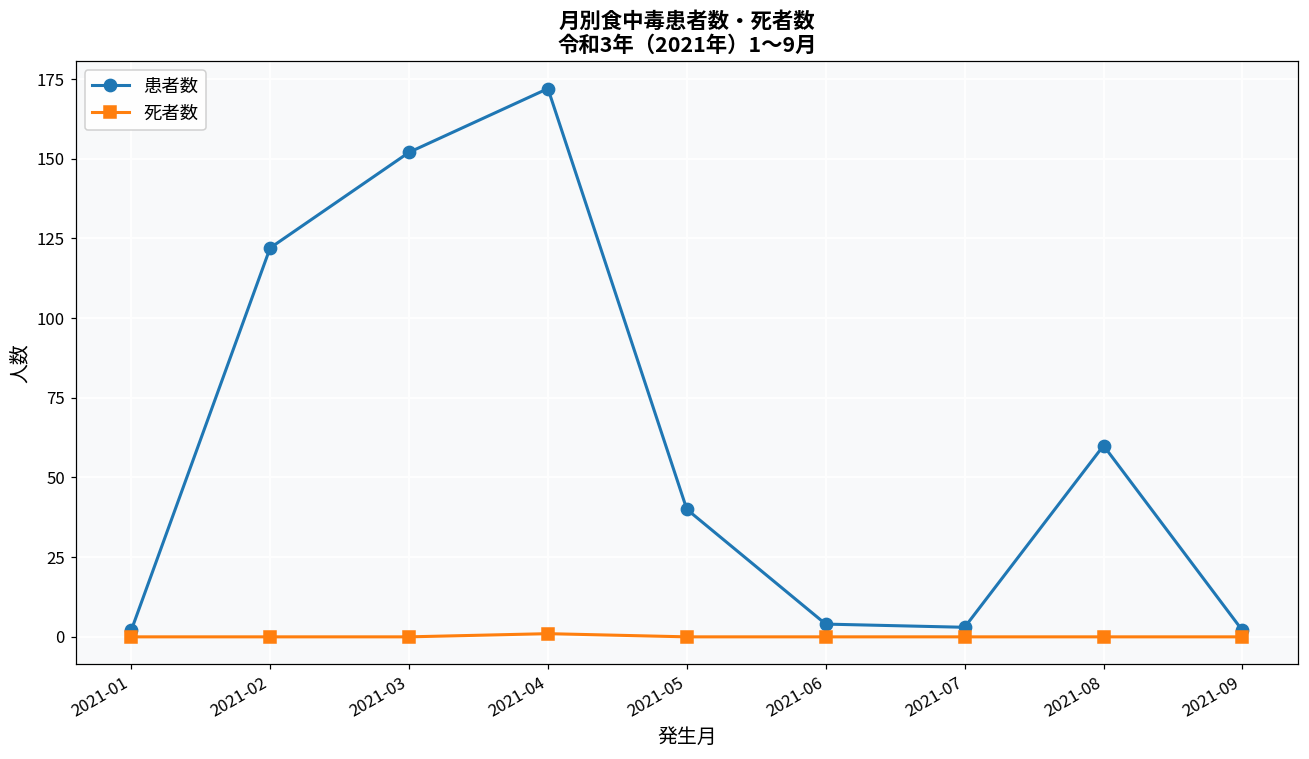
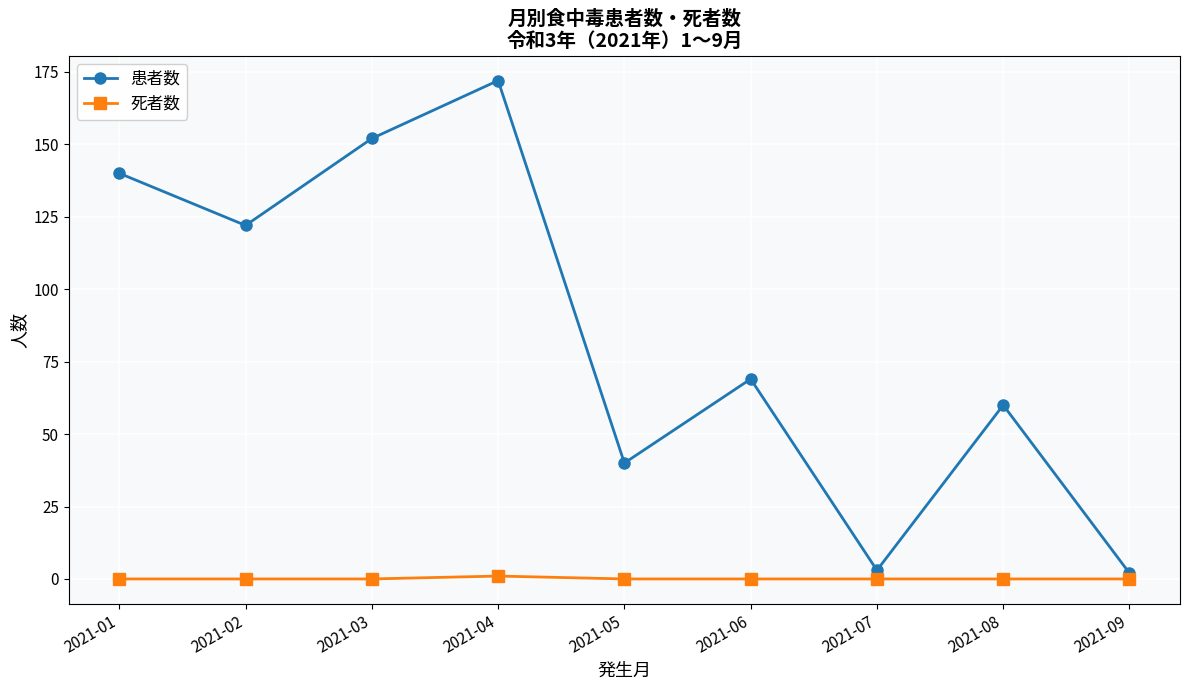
患者数, 2021-01: 2 -> 140
患者数, 2021-06: 4 -> 69
